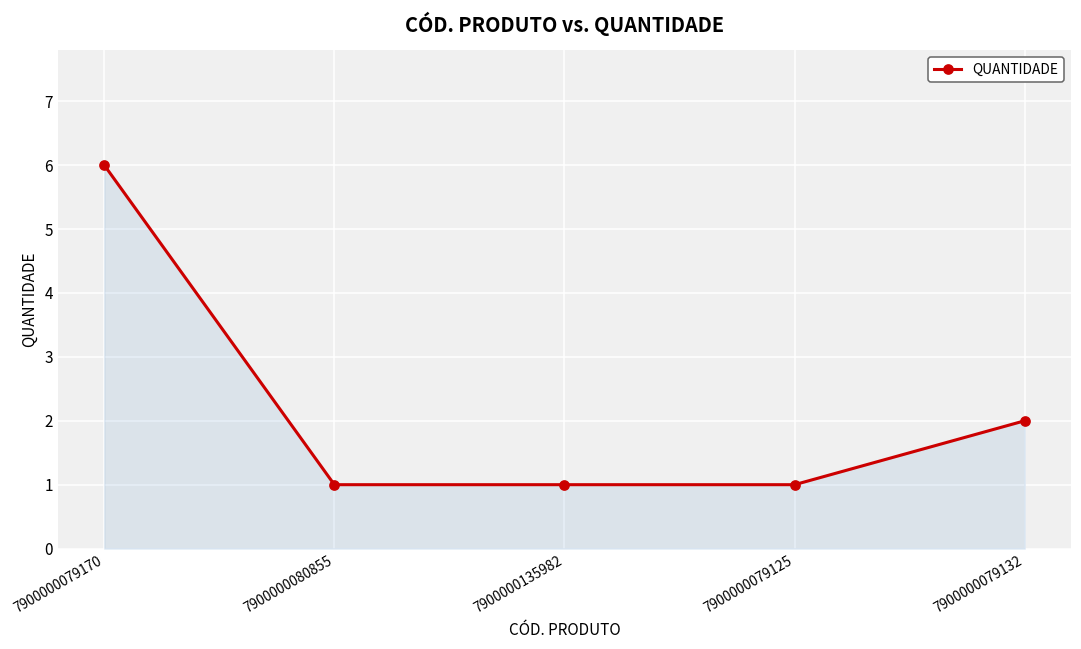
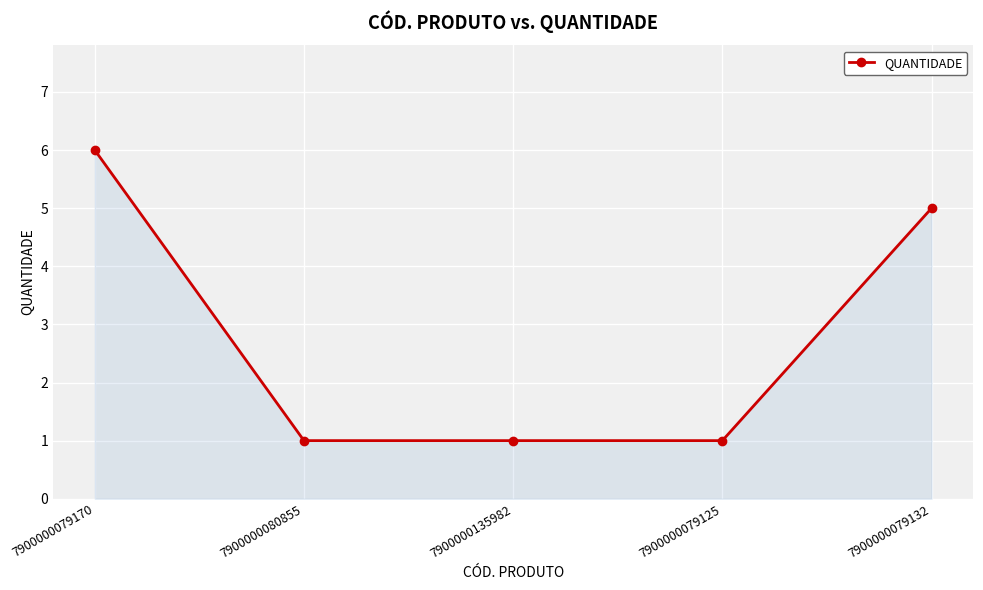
7900000079132: 2 -> 5
